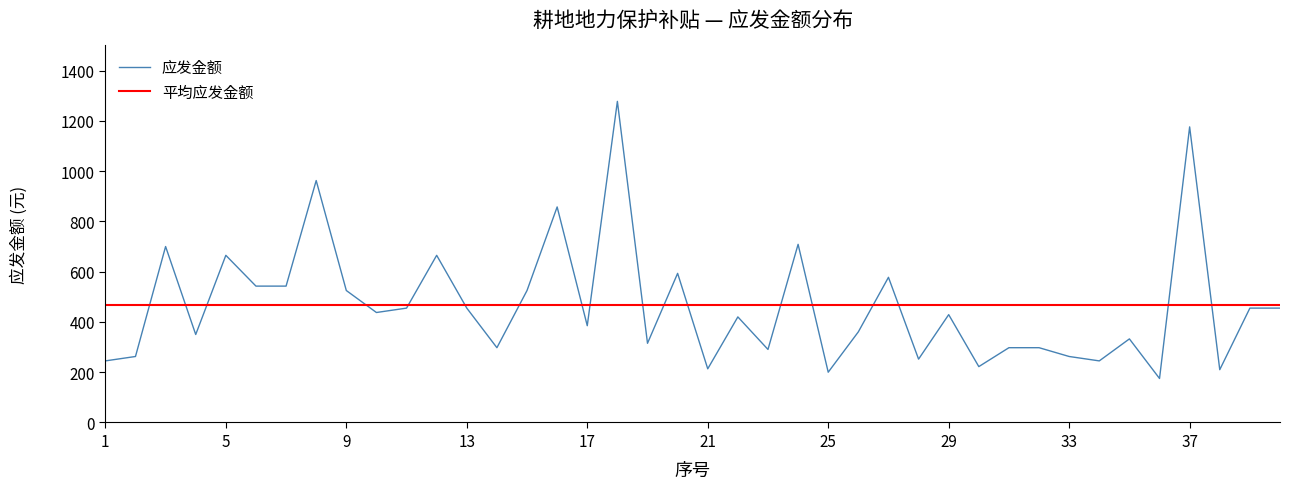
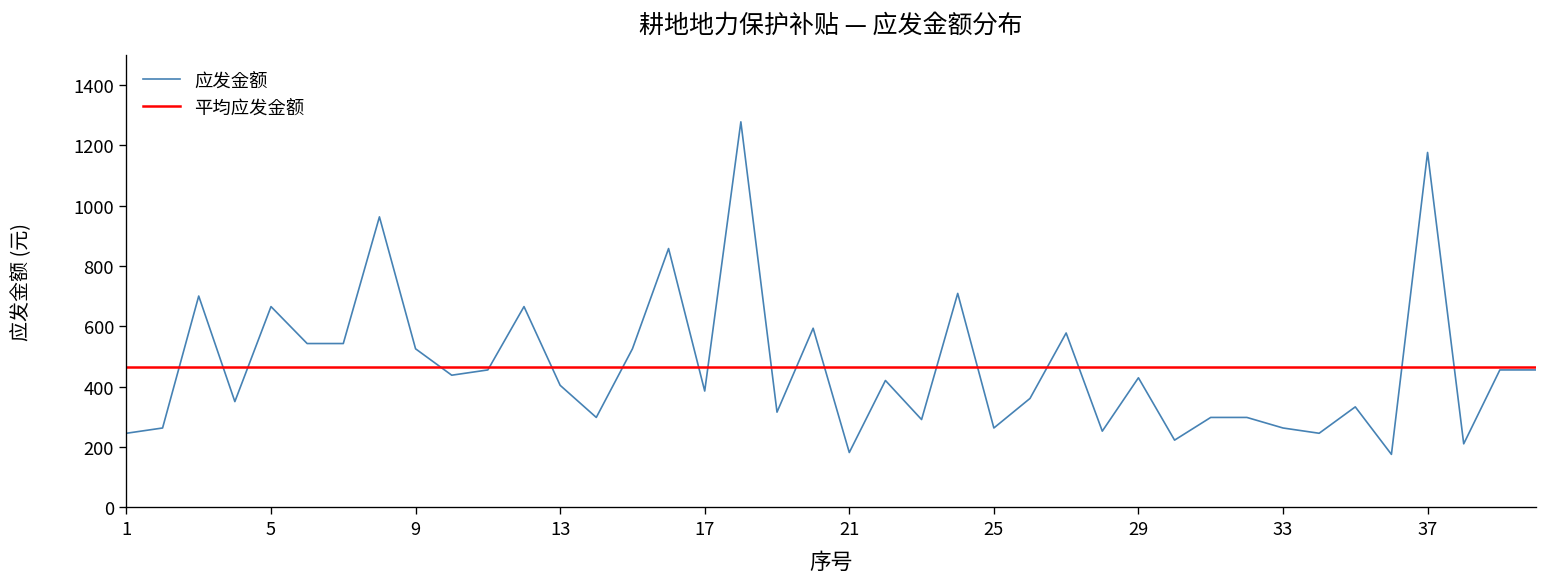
13: 460 -> 400
21: 210 -> 180
25: 200 -> 260
